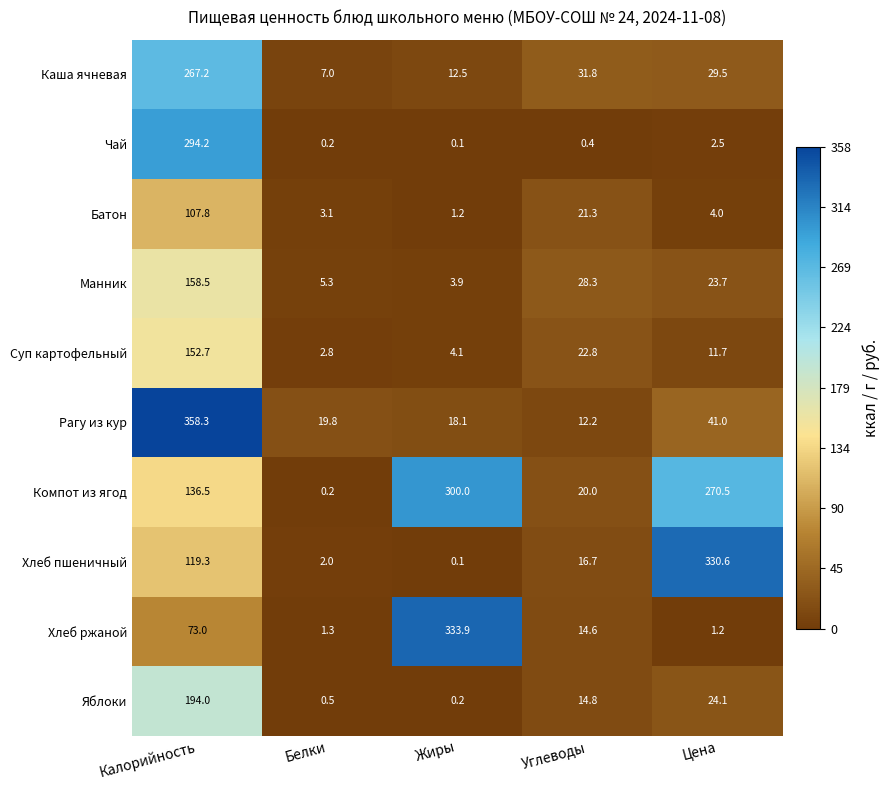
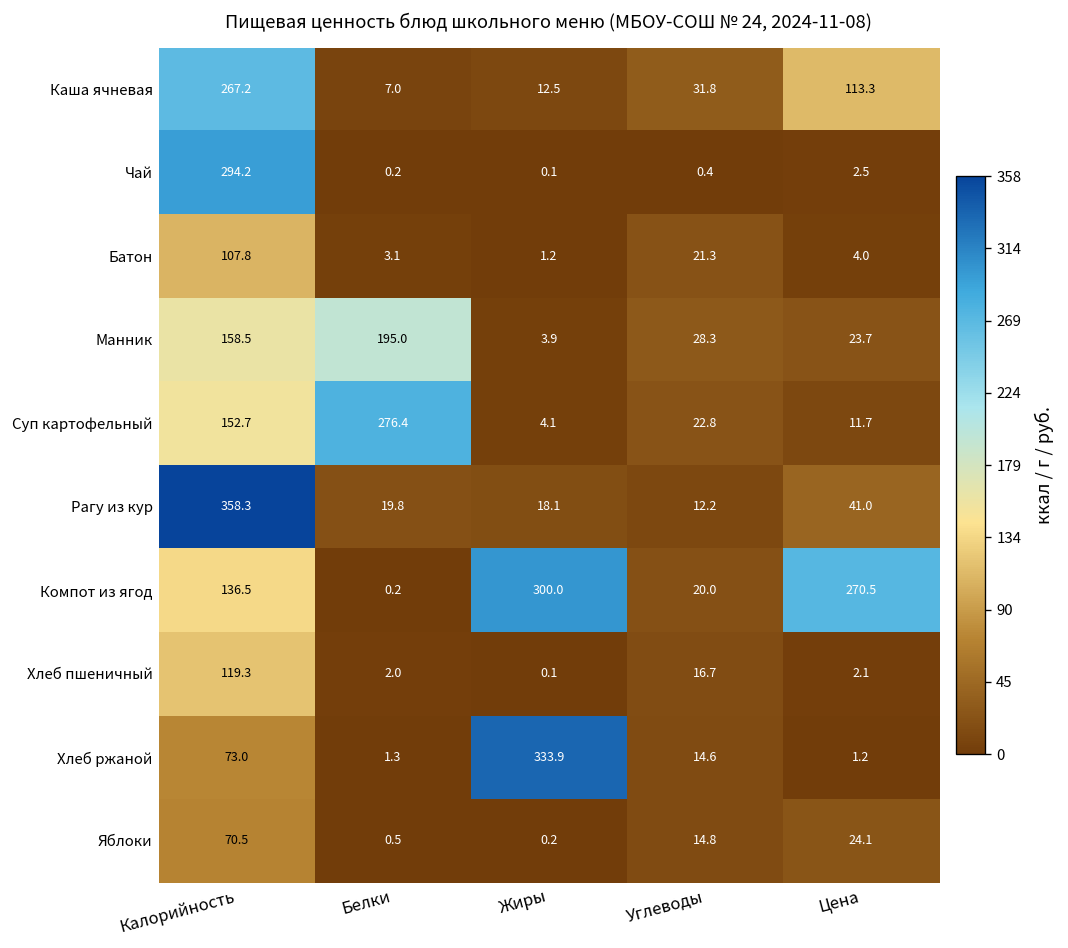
Каша ячневая, Цена: 29.5 -> 113.3
Манник, Белки: 5.3 -> 195.0
Суп картофельный, Белки: 2.8 -> 276.4
Хлеб пшеничный, Цена: 330.6 -> 2.1
Яблоки, Калорийность: 194.0 -> 70.5
